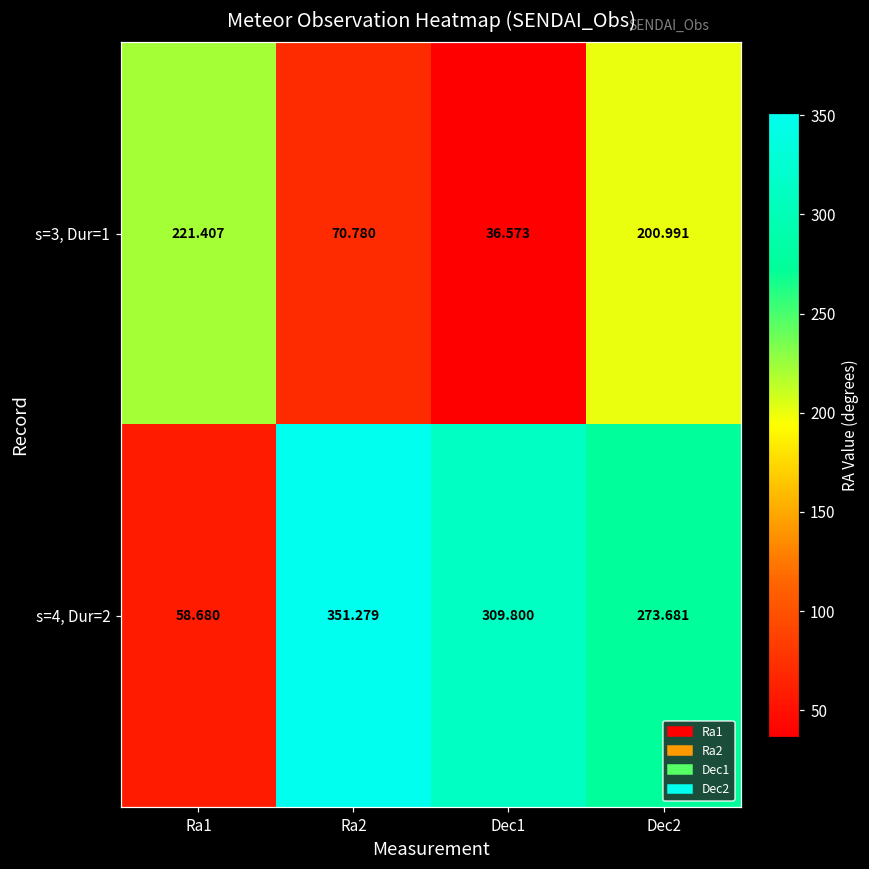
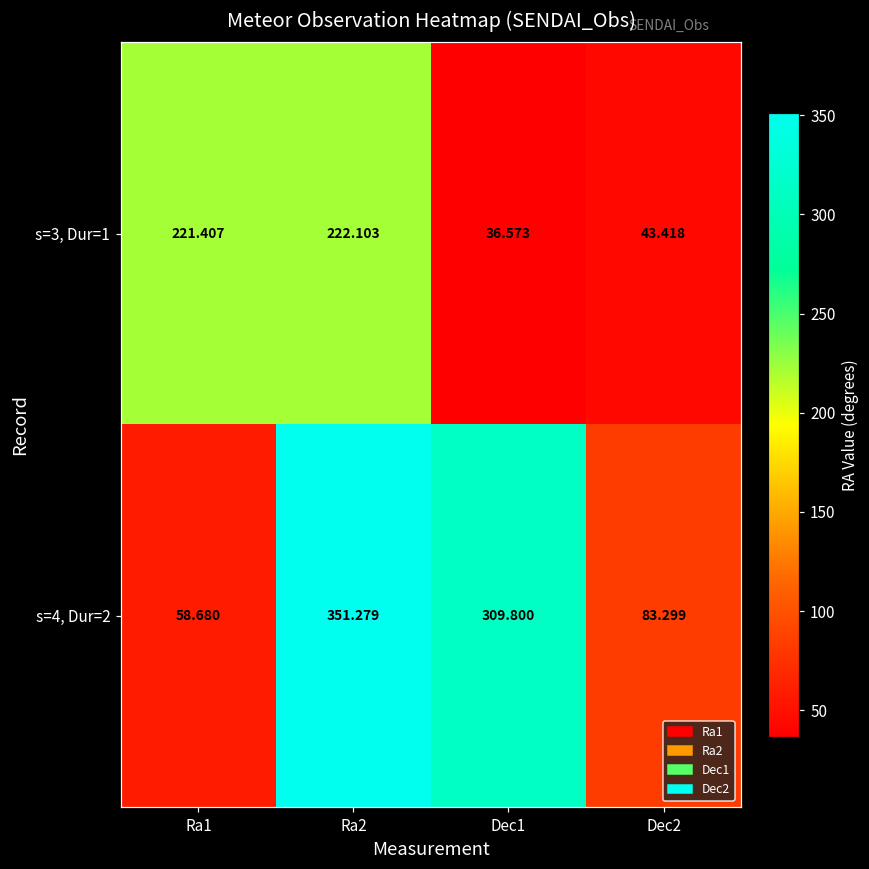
s=3, Dur=1, Ra2: 70.780 -> 222.103
s=3, Dur=1, Dec2: 200.991 -> 43.418
s=4, Dur=2, Dec2: 273.681 -> 83.299
